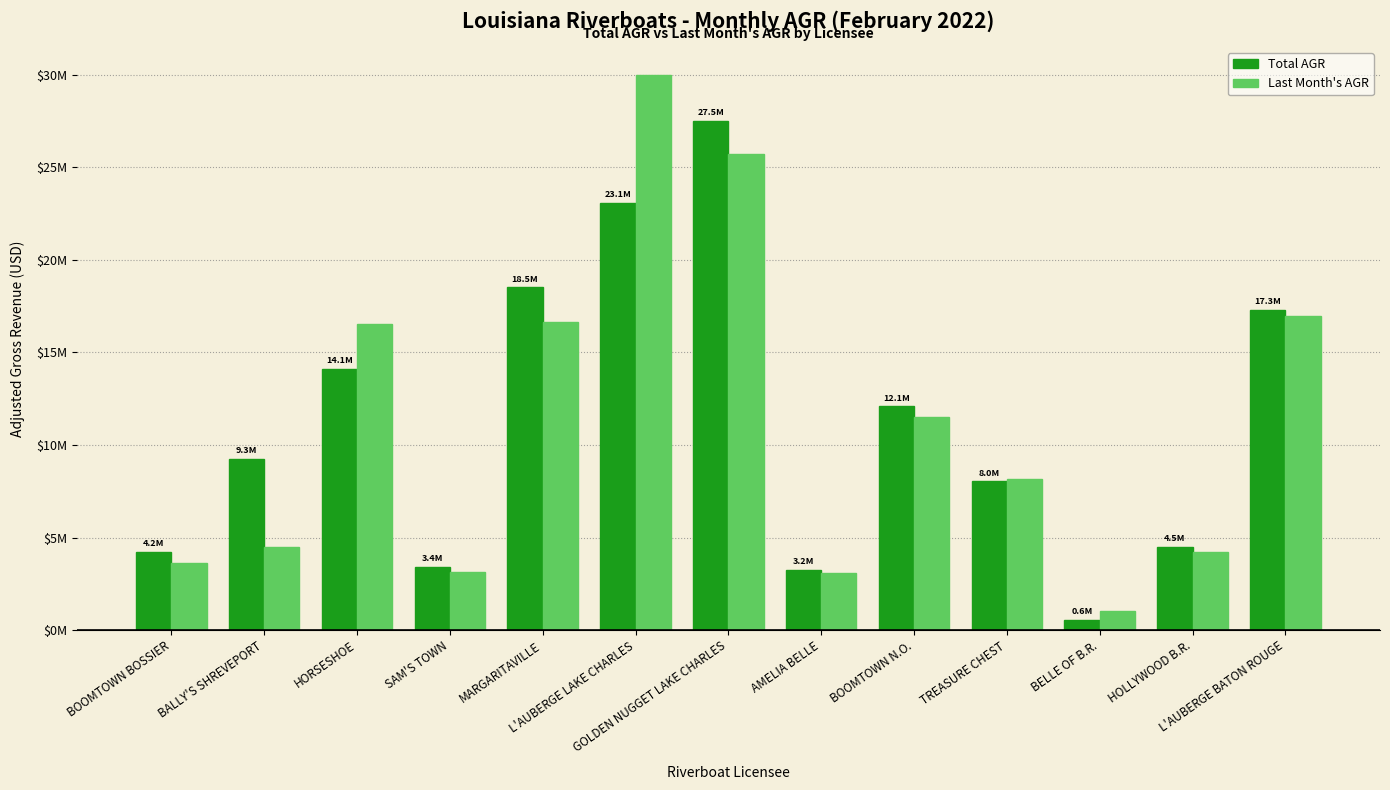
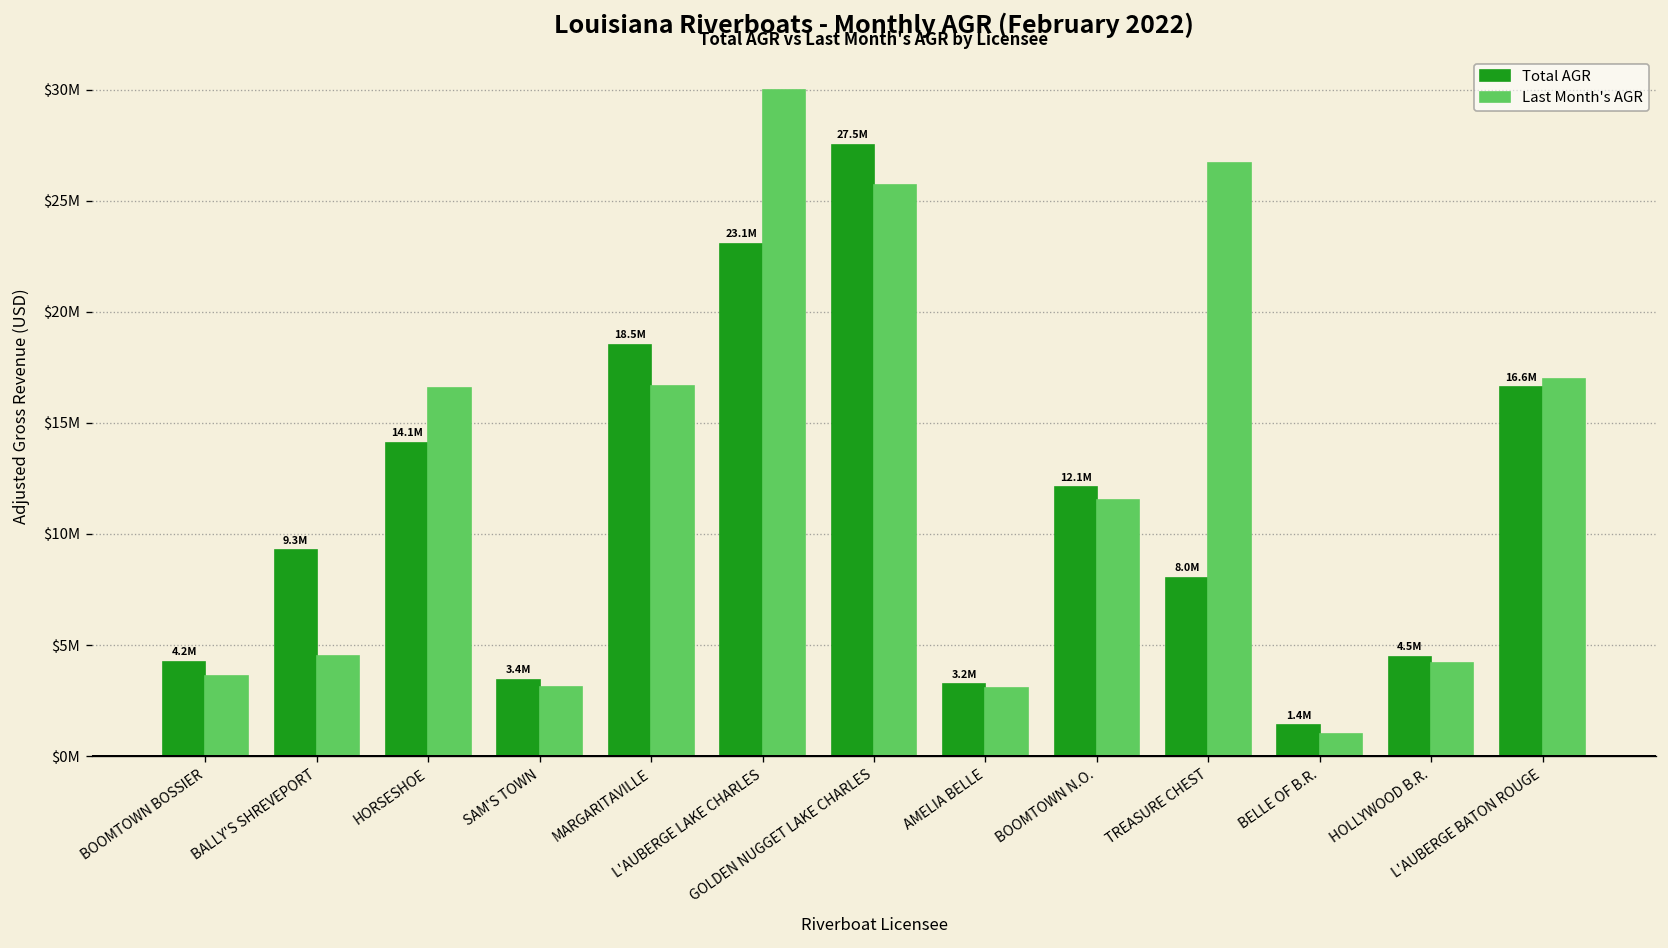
Last Month's AGR, TREASURE CHEST: $8200000 -> $26700000
Total AGR, BELLE OF B.R.: 0.6M -> 1.4M
Total AGR, L'AUBERGE BATON ROUGE: 17.3M -> 16.6M
